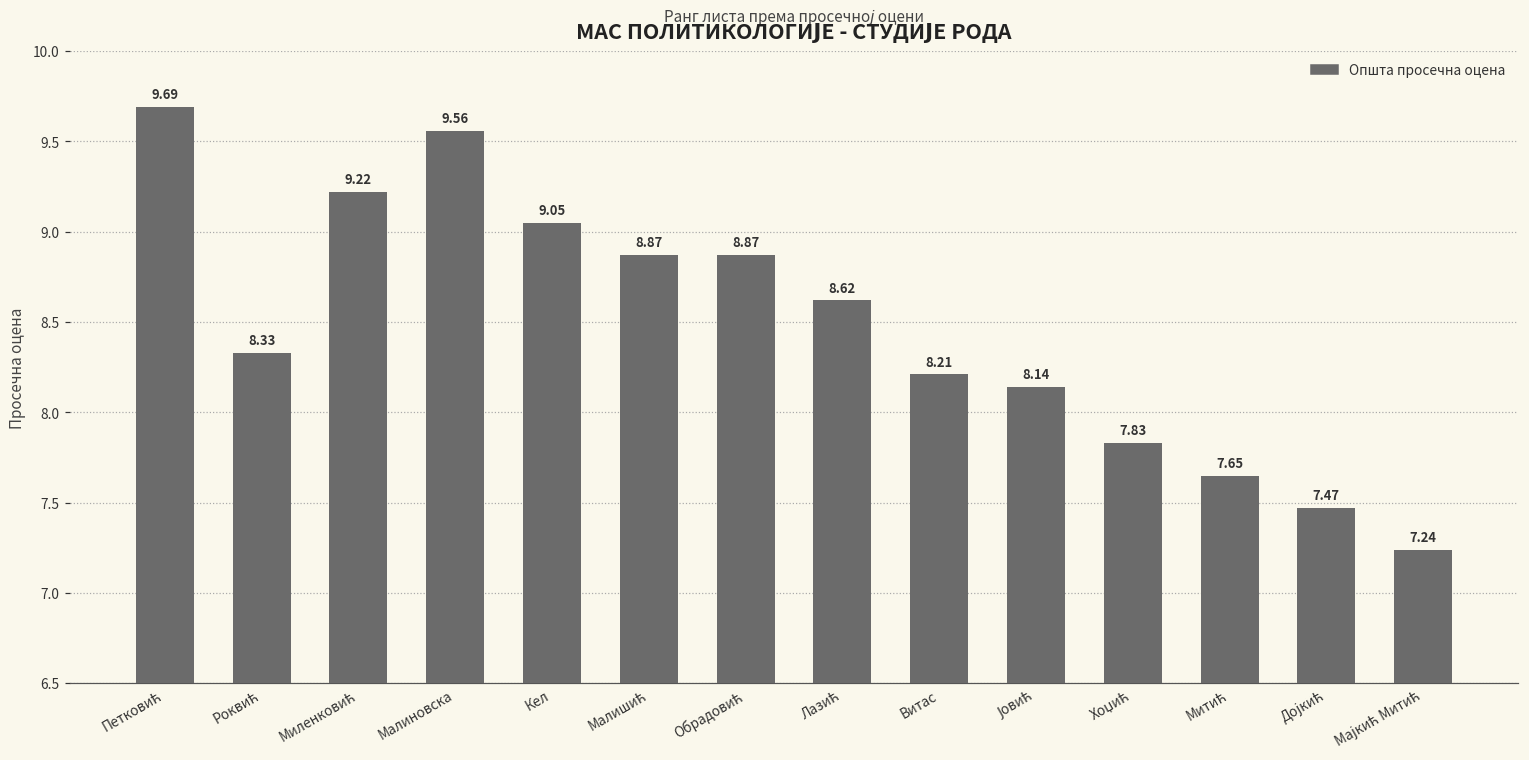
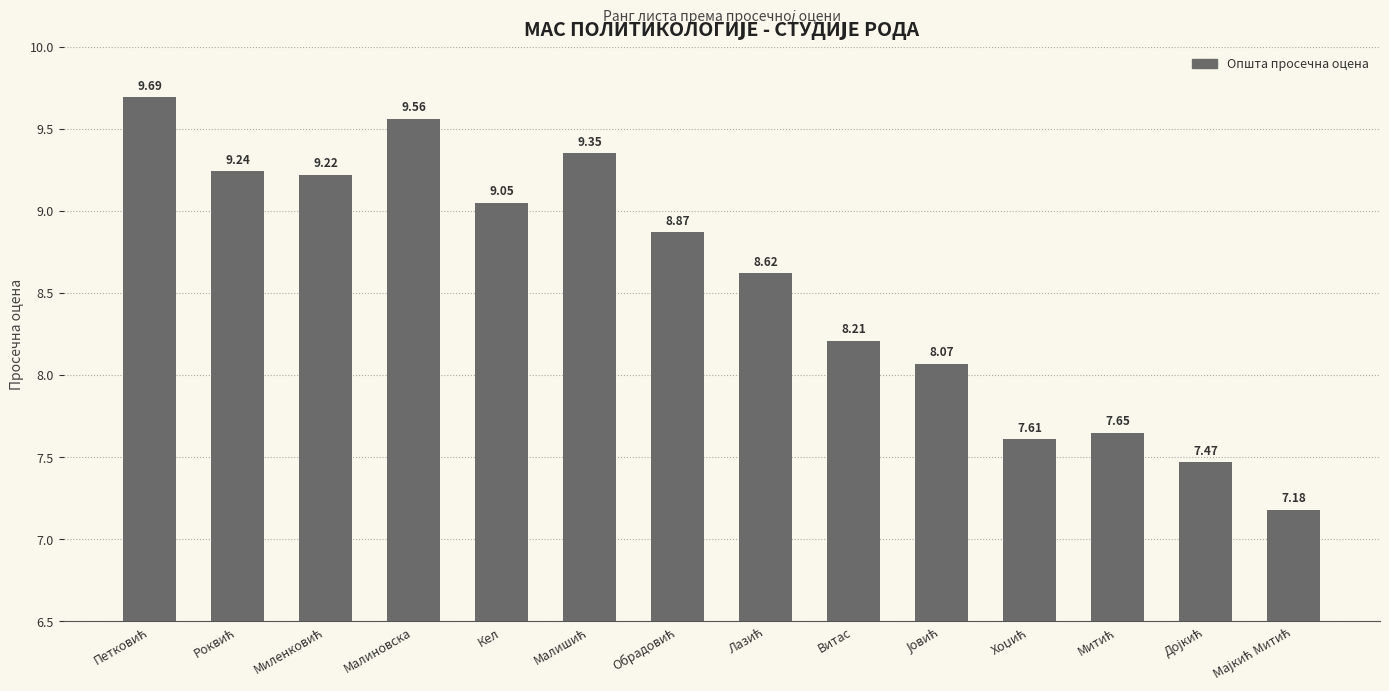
Роквић: 8.33 -> 9.24
Малишић: 8.87 -> 9.35
Јовић: 8.14 -> 8.07
Хоџић: 7.83 -> 7.61
Мајкић Митић: 7.24 -> 7.18
